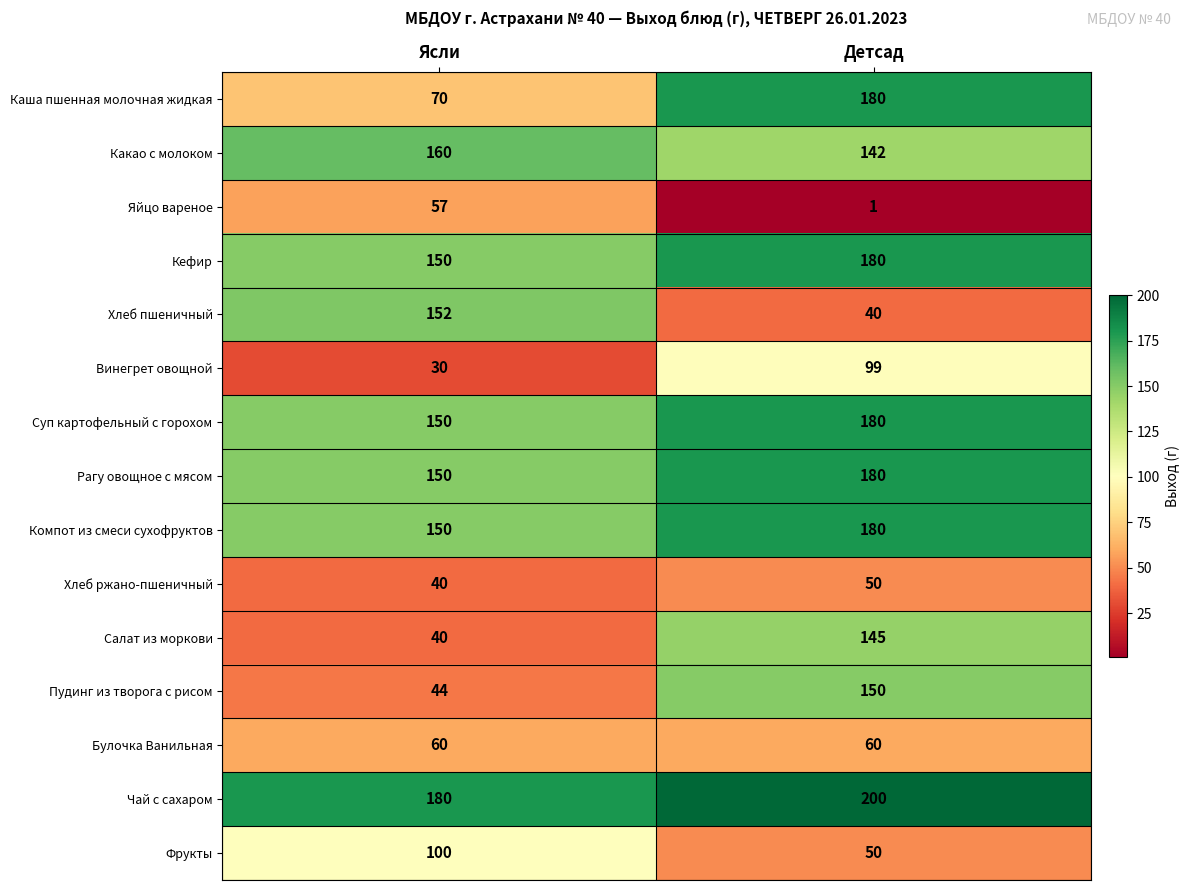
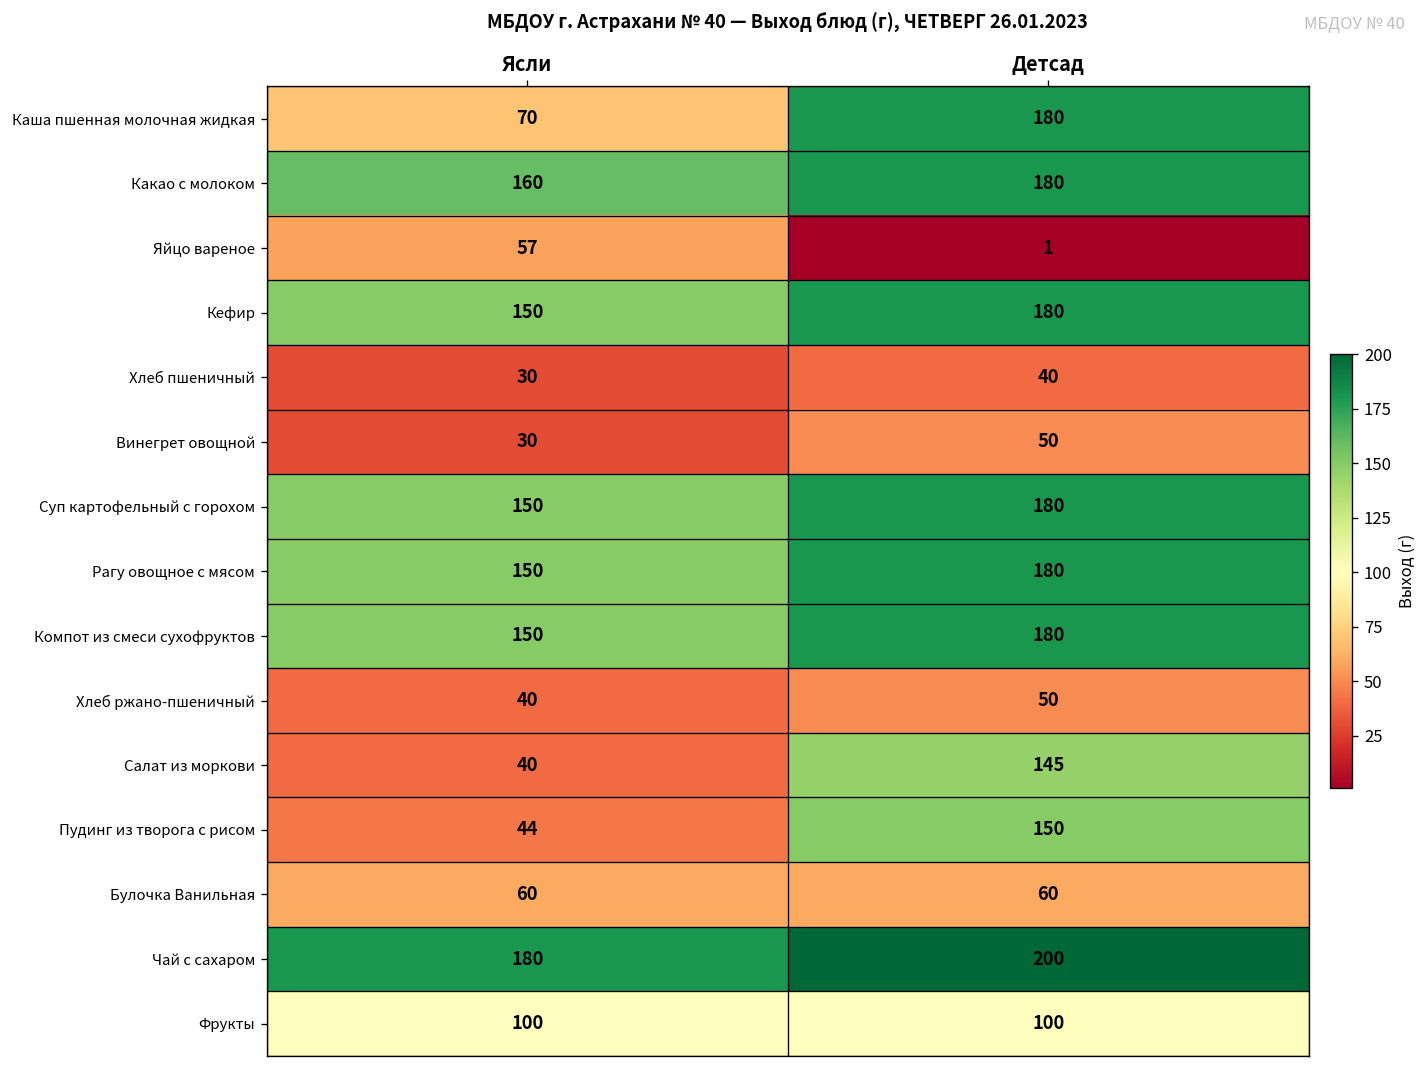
Какао с молоком, Детсад: 142 -> 180
Хлеб пшеничный, Ясли: 152 -> 30
Винегрет овощной, Детсад: 99 -> 50
Фрукты, Детсад: 50 -> 100
